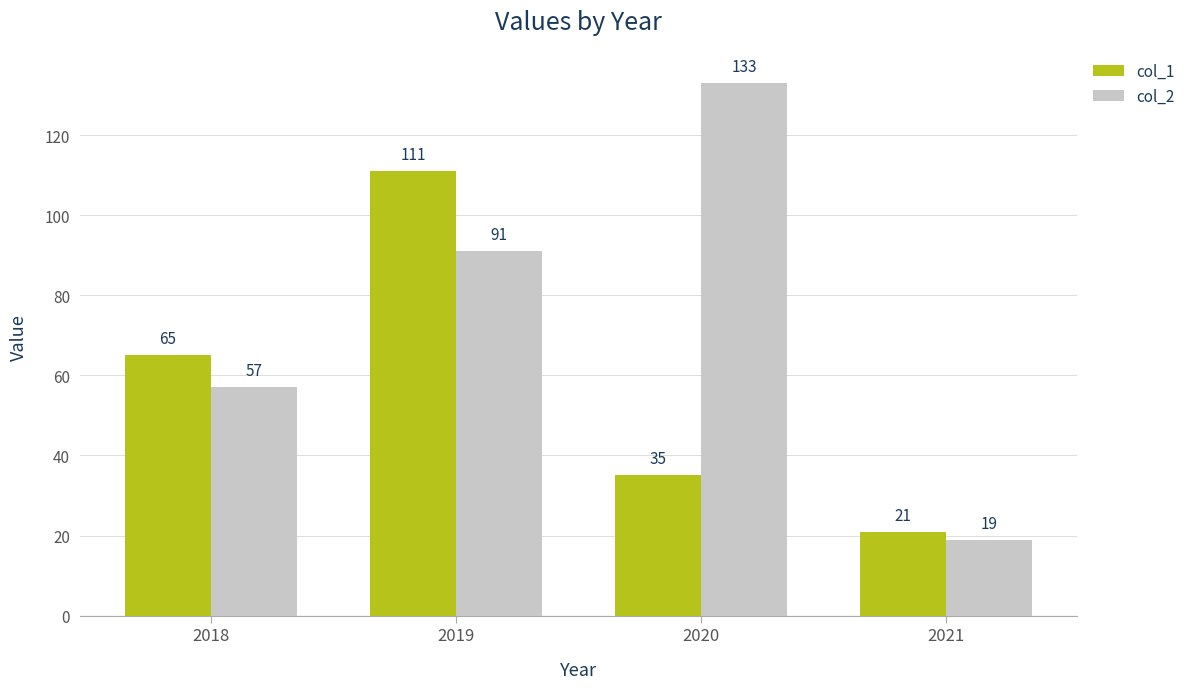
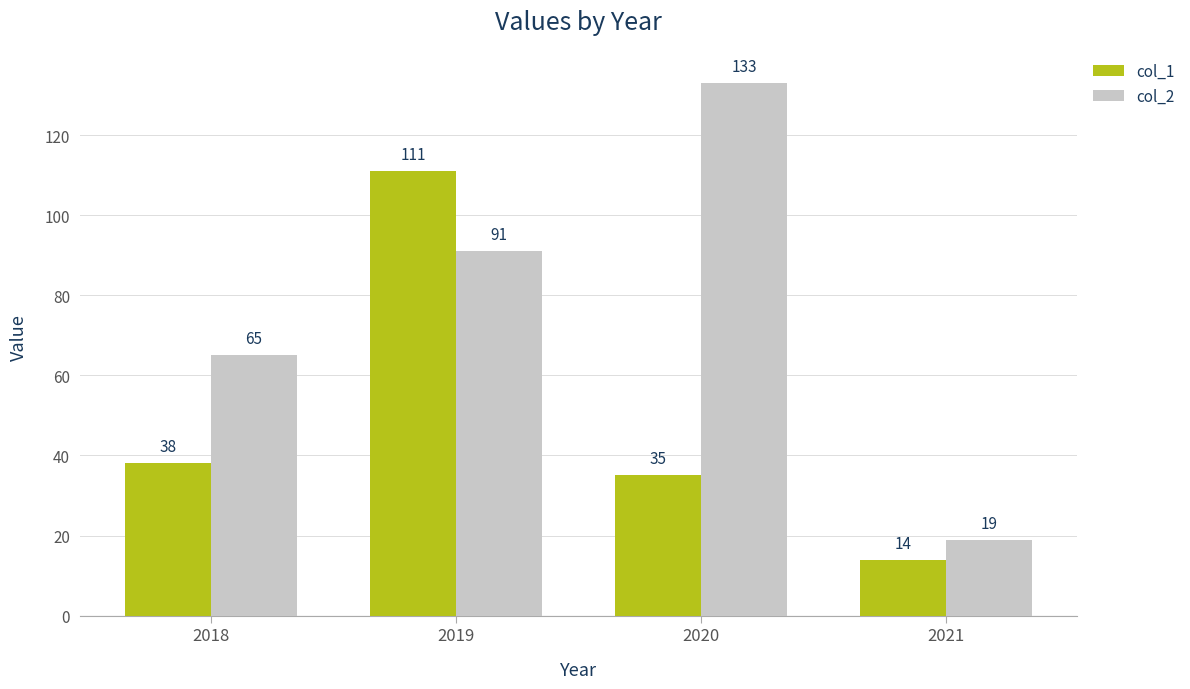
col_1, 2018: 65 -> 38
col_2, 2018: 57 -> 65
col_1, 2021: 21 -> 14
